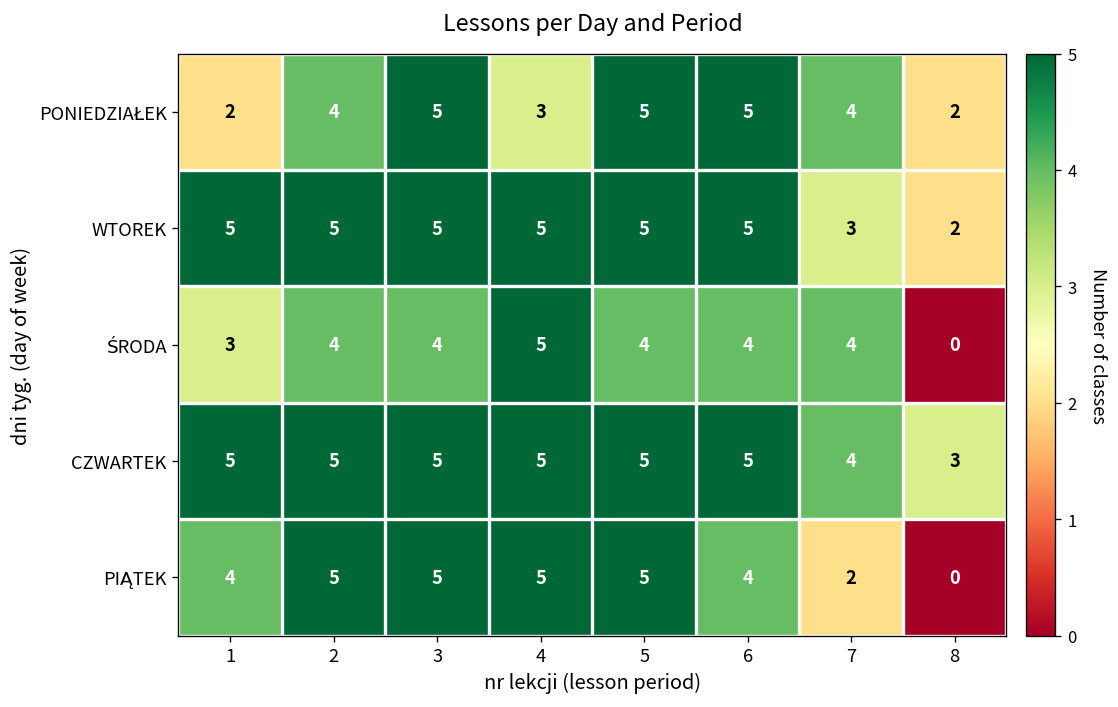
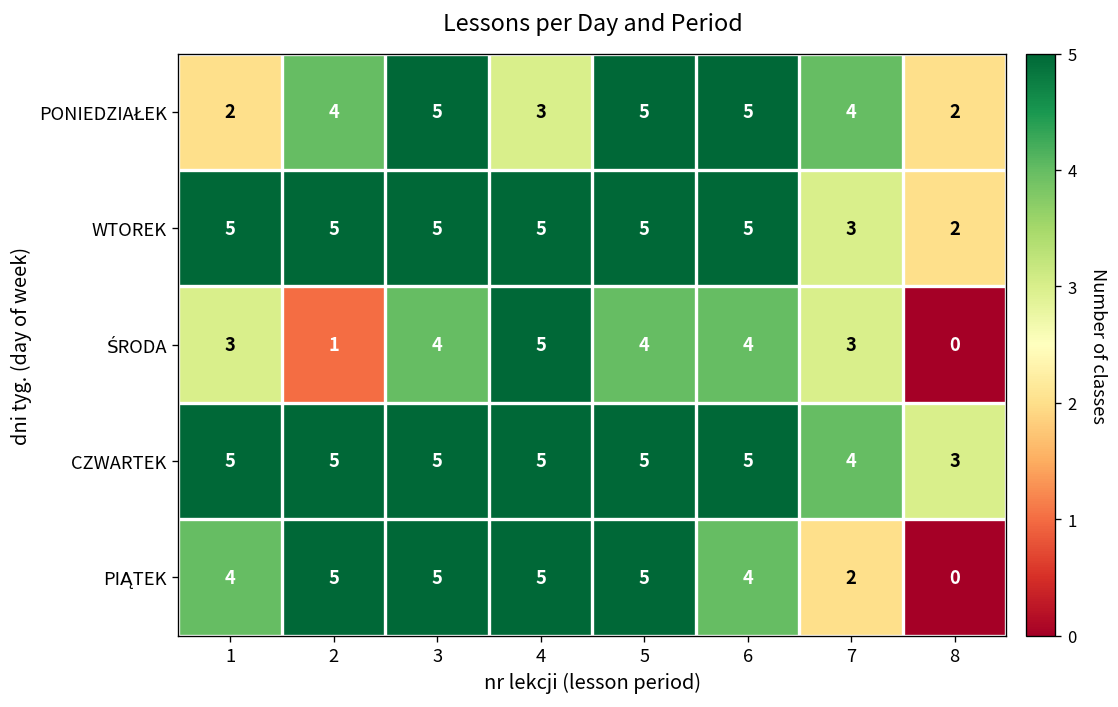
ŚRODA, 2: 4 -> 1
ŚRODA, 7: 4 -> 3
